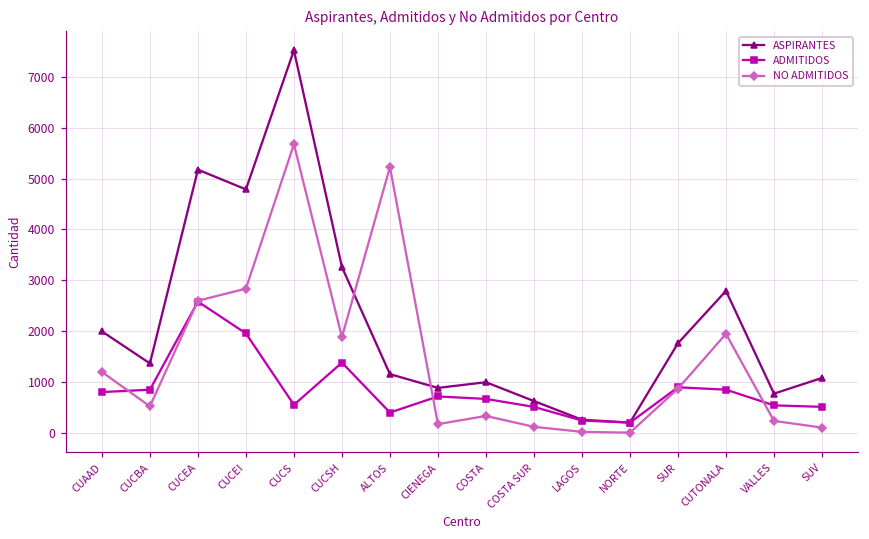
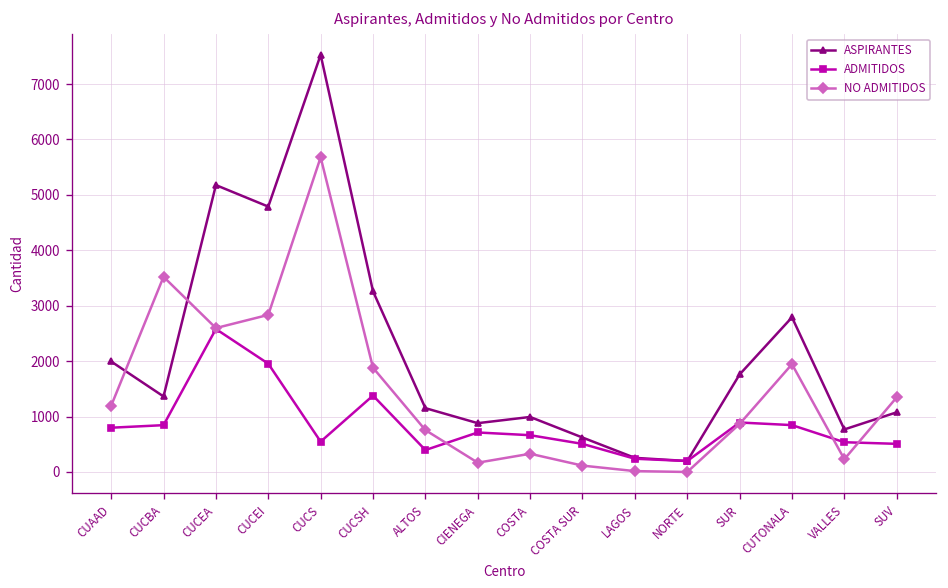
NO ADMITIDOS, CUCBA: 500 -> 3500
NO ADMITIDOS, ALTOS: 5200 -> 800
NO ADMITIDOS, SUV: 100 -> 1300
